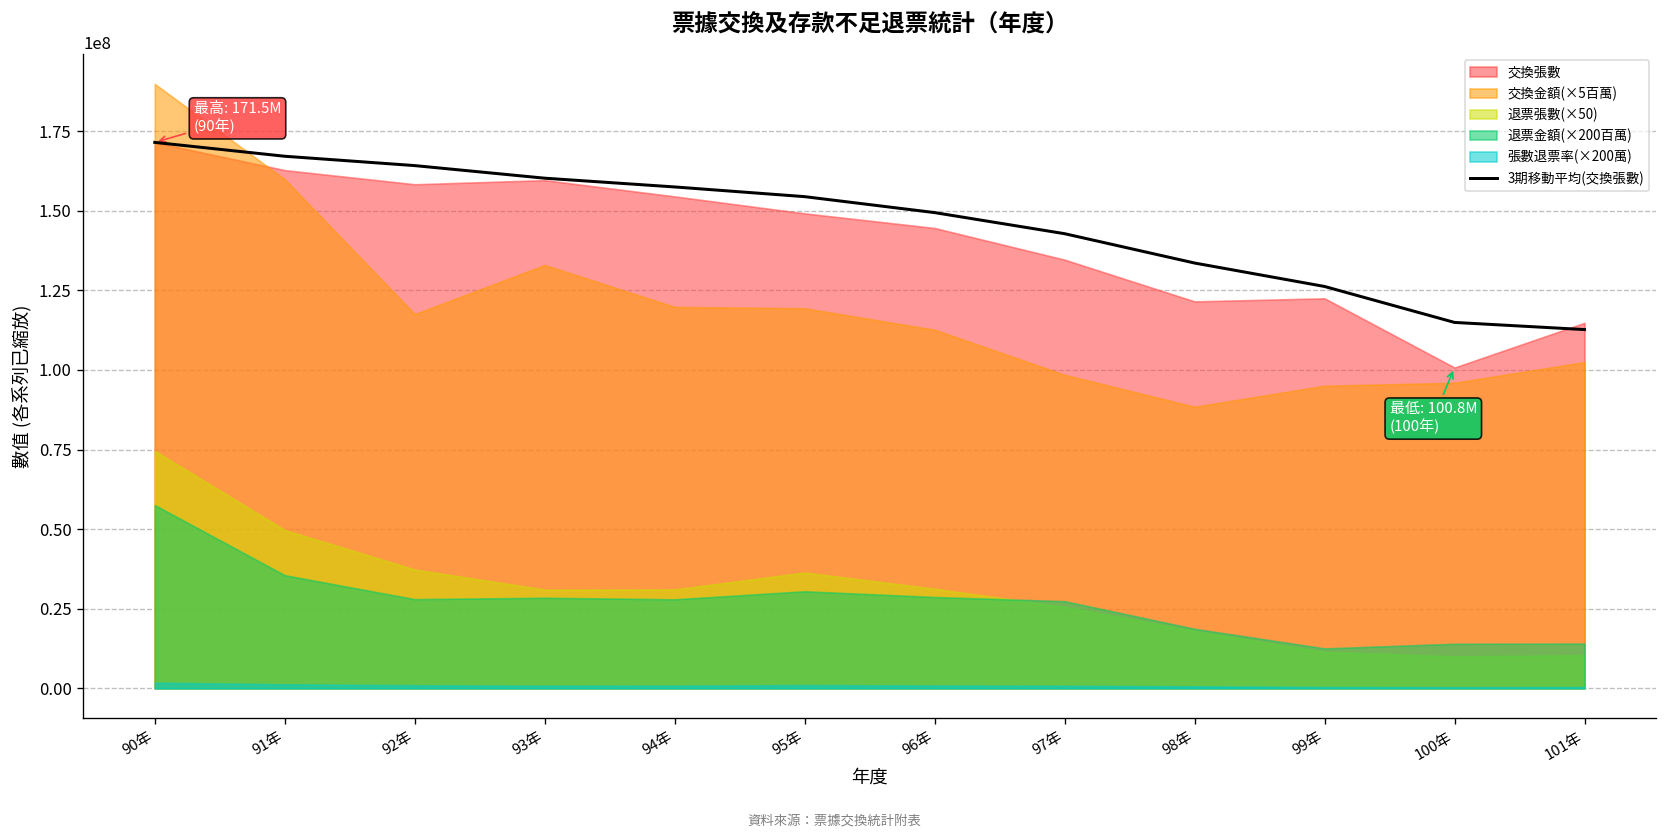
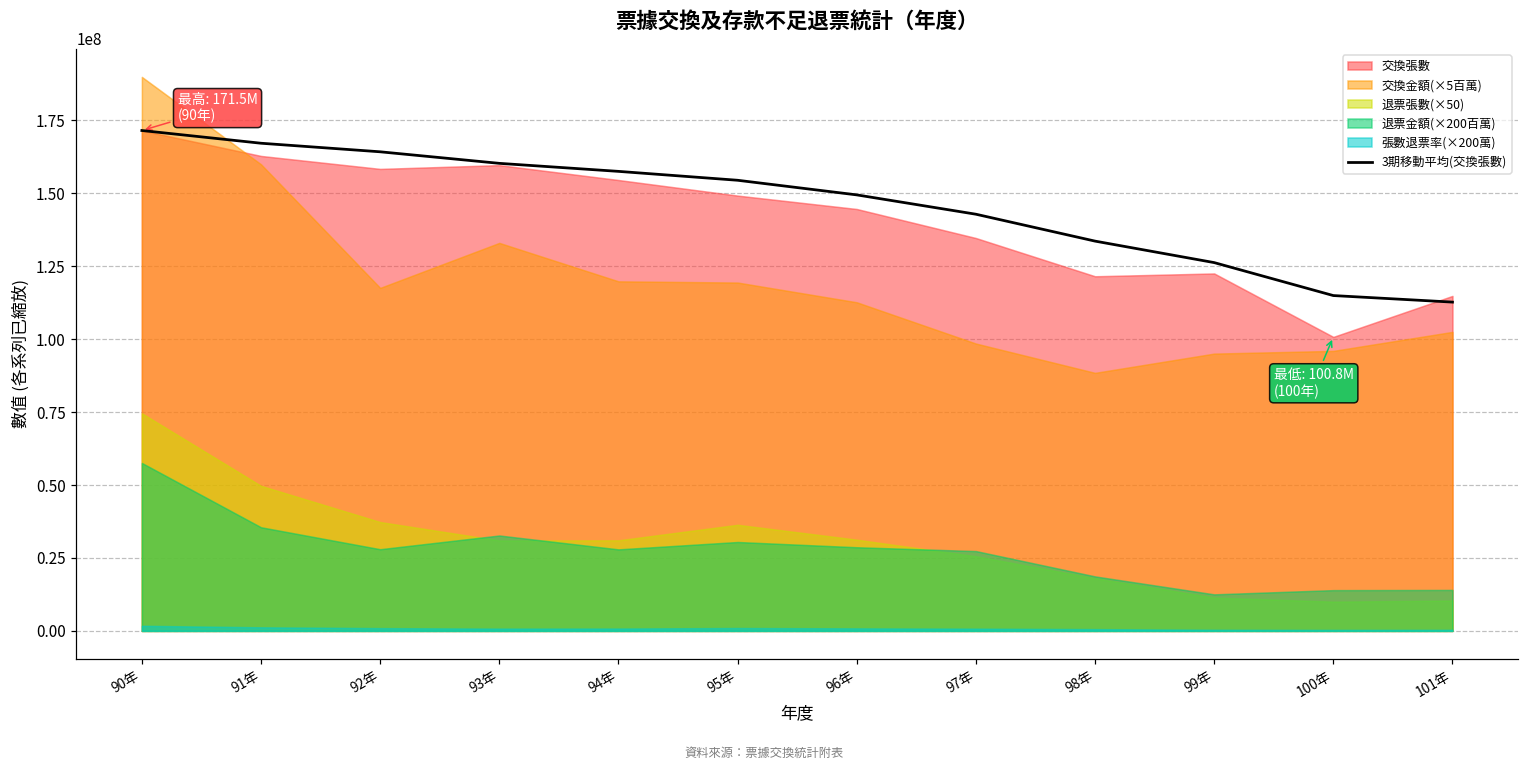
退票金額(×200百萬), 93年: 28000000 -> 33000000
